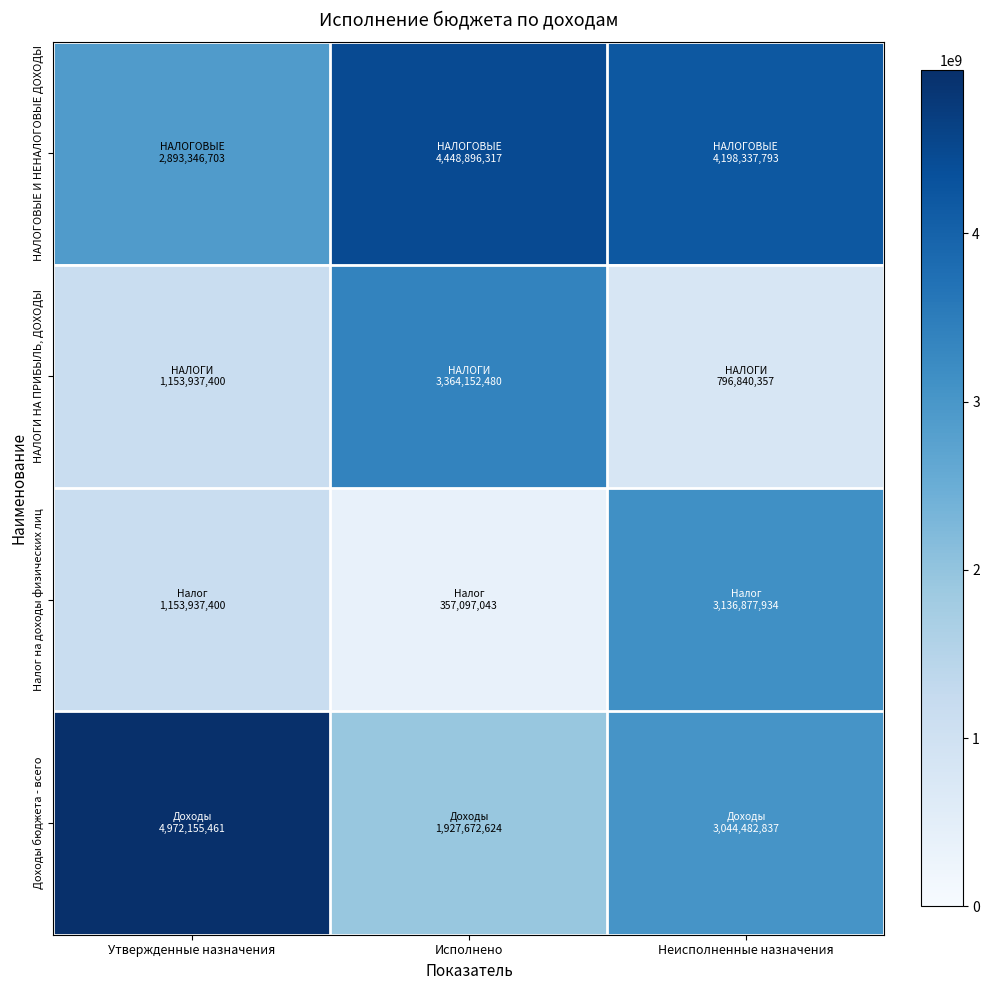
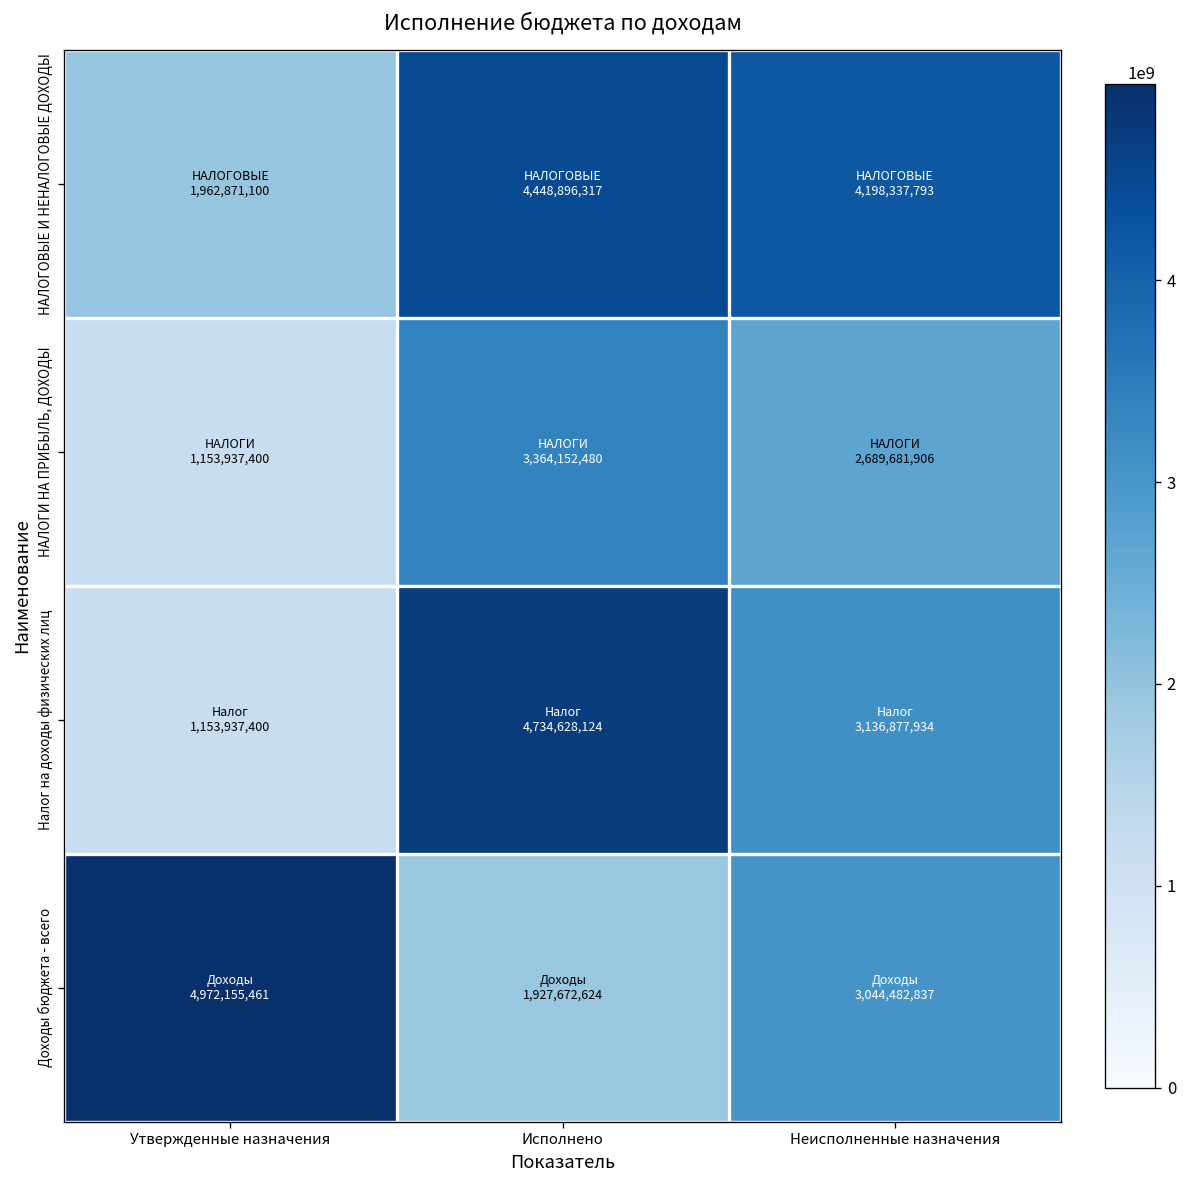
НАЛОГОВЫЕ И НЕНАЛОГОВЫЕ ДОХОДЫ, Утвержденные назначения: 2,893,346,703 -> 1,962,871,100
НАЛОГИ НА ПРИБЫЛЬ, ДОХОДЫ, Неисполненные назначения: 796,840,357 -> 2,689,681,906
Налог на доходы физических лиц, Исполнено: 357,097,043 -> 4,734,628,124
